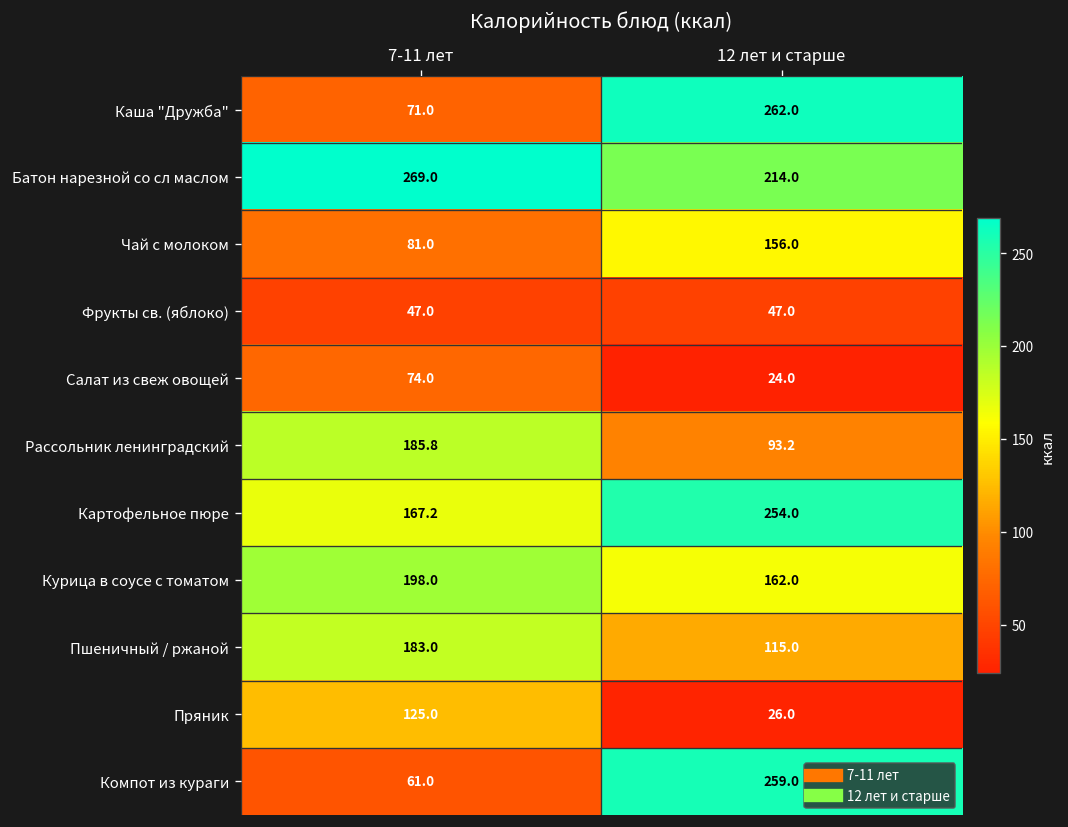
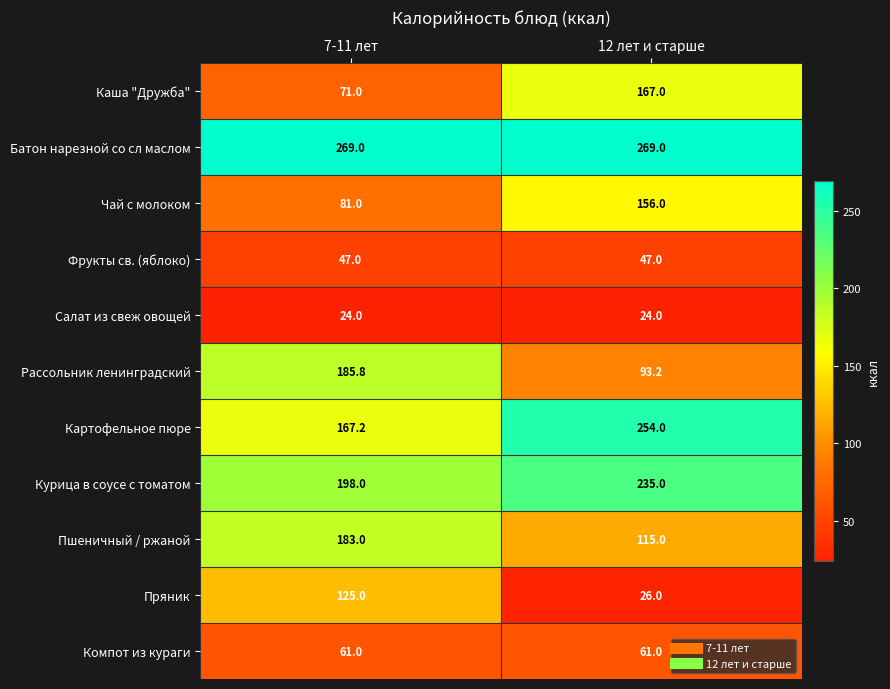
Каша "Дружба", 12 лет и старше: 262.0 -> 167.0
Батон нарезной со сл маслом, 12 лет и старше: 214.0 -> 269.0
Салат из свеж овощей, 7-11 лет: 74.0 -> 24.0
Курица в соусе с томатом, 12 лет и старше: 162.0 -> 235.0
Компот из кураги, 12 лет и старше: 259.0 -> 61.0
